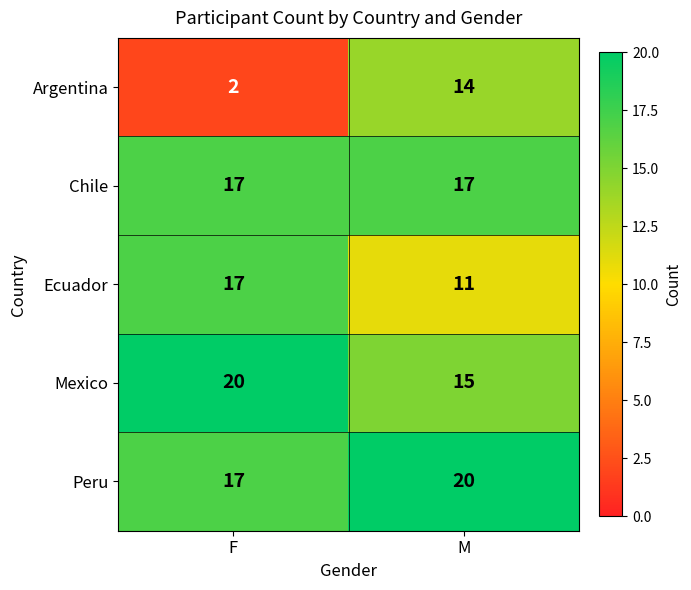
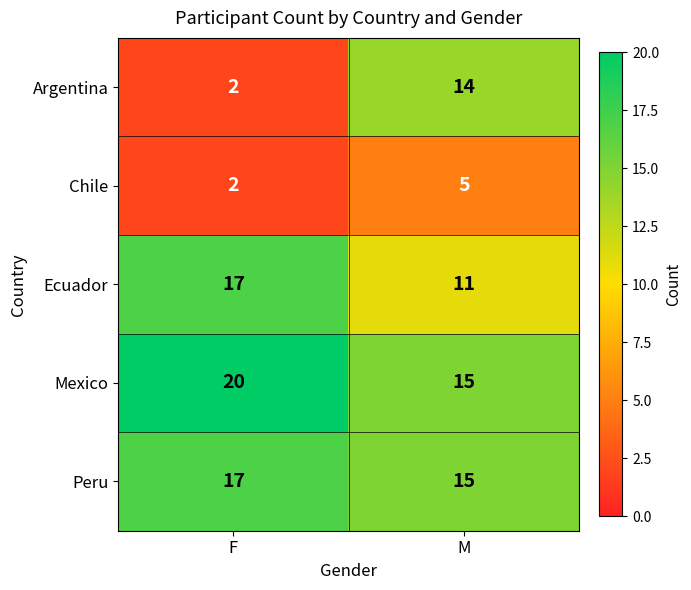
Chile, F: 17 -> 2
Chile, M: 17 -> 5
Peru, M: 20 -> 15
